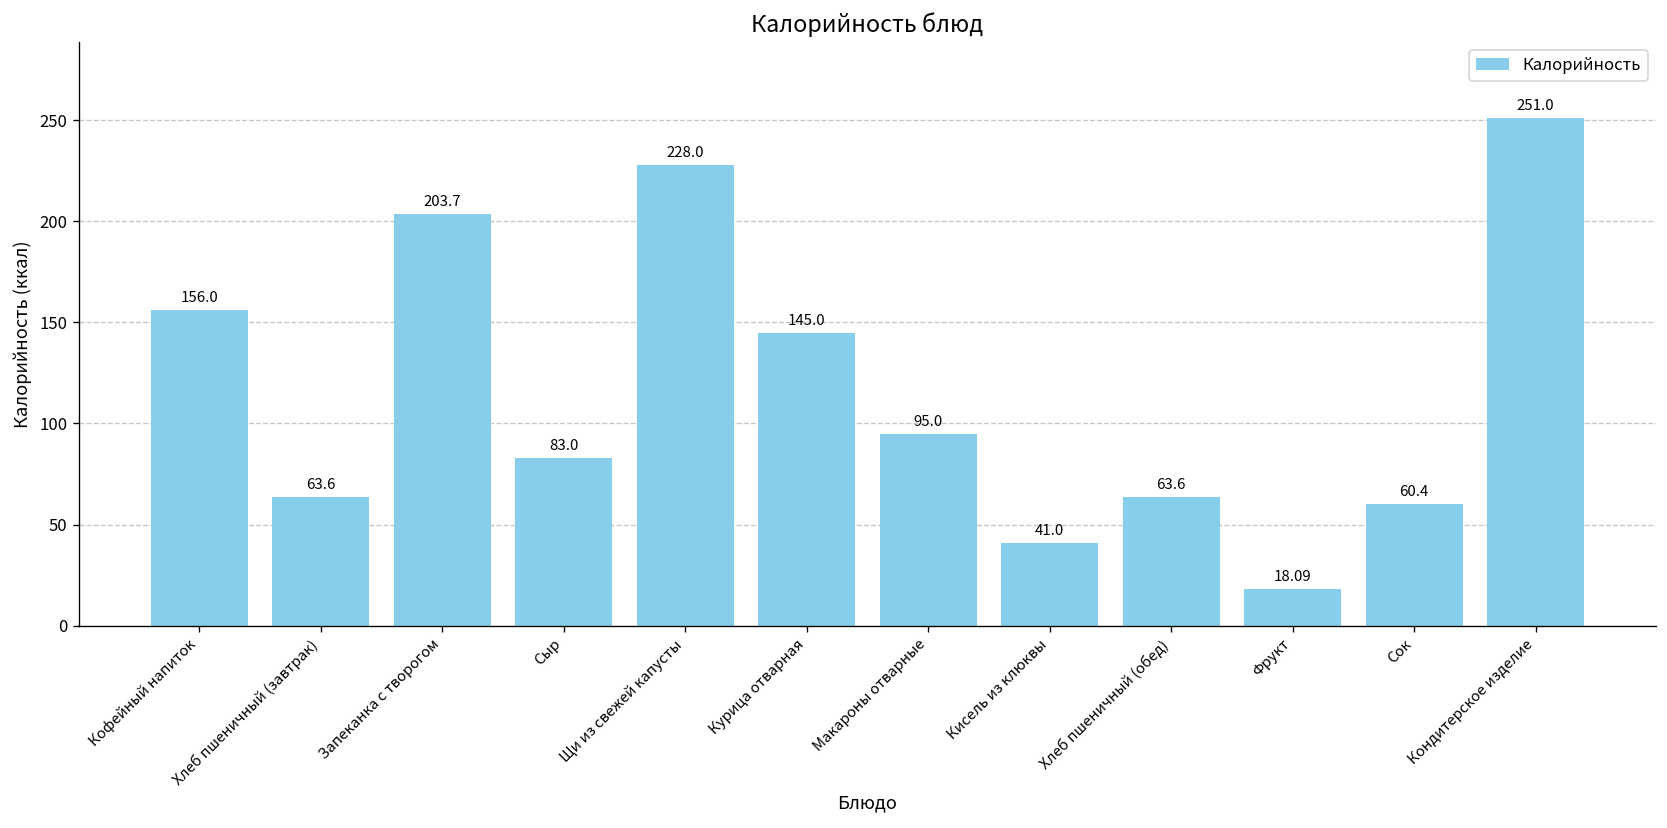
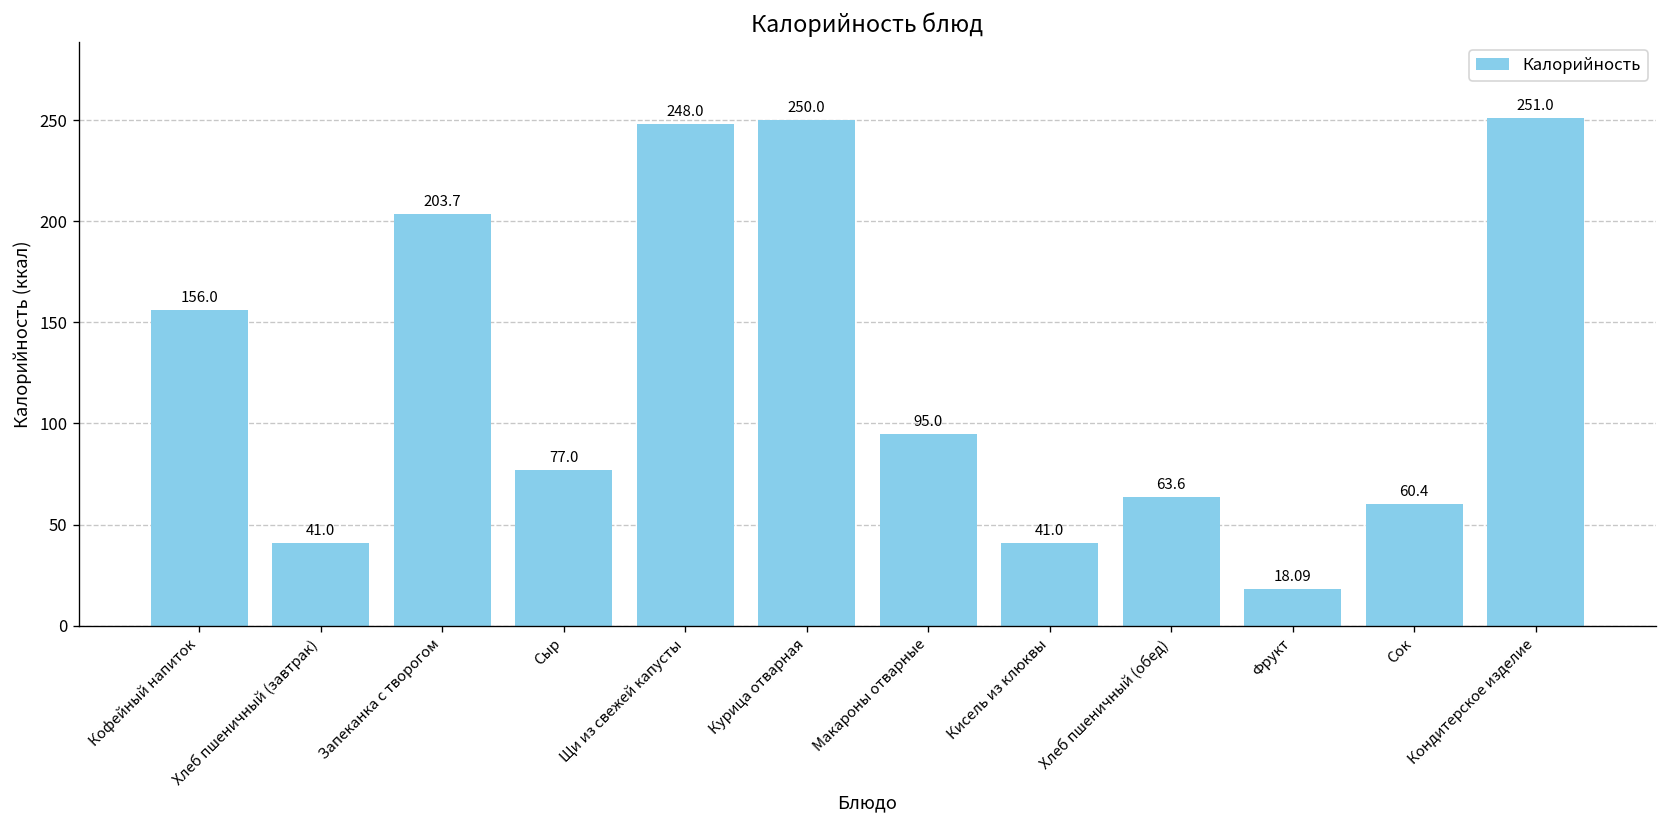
Хлеб пшеничный (завтрак): 63.6 -> 41.0
Сыр: 83.0 -> 77.0
Щи из свежей капусты: 228.0 -> 248.0
Курица отварная: 145.0 -> 250.0
